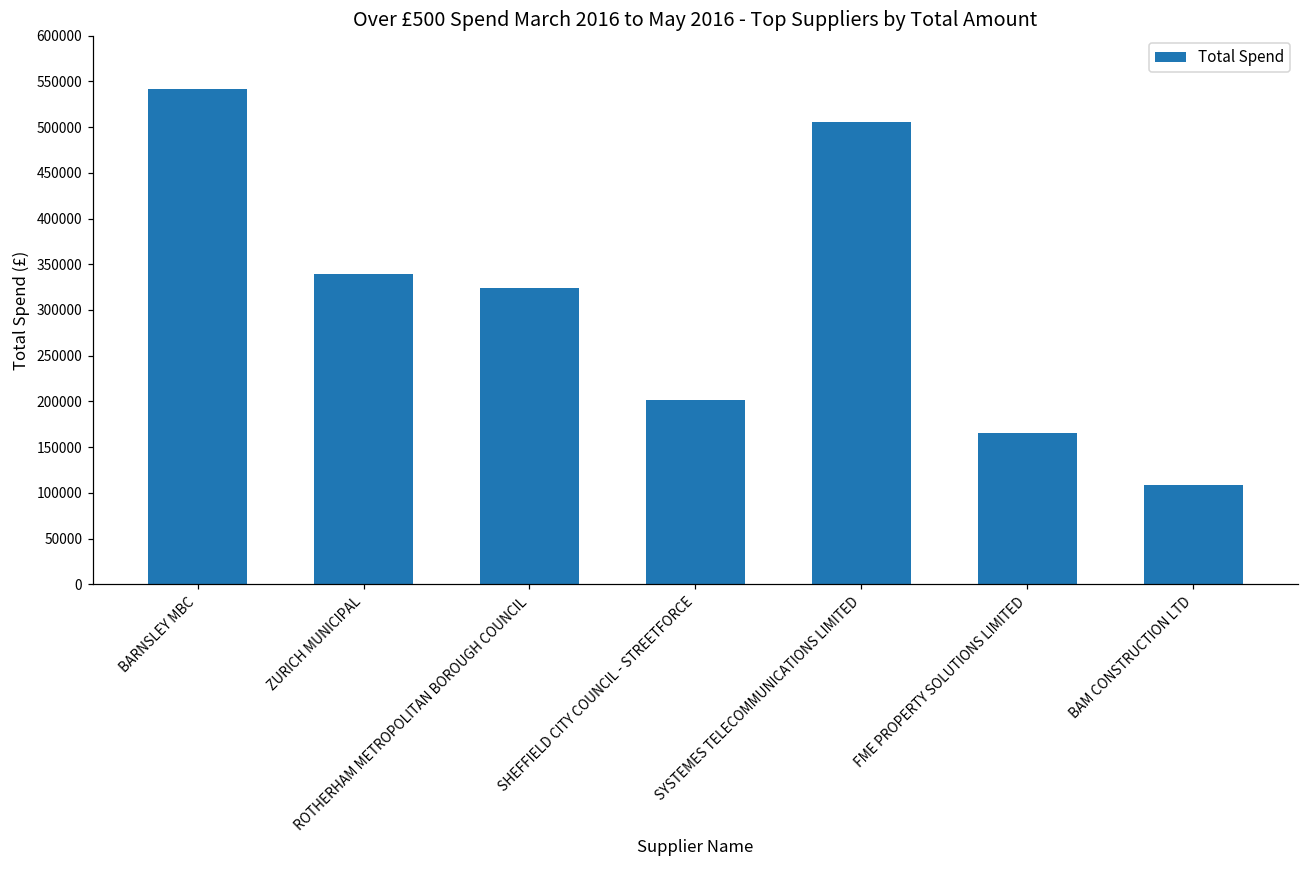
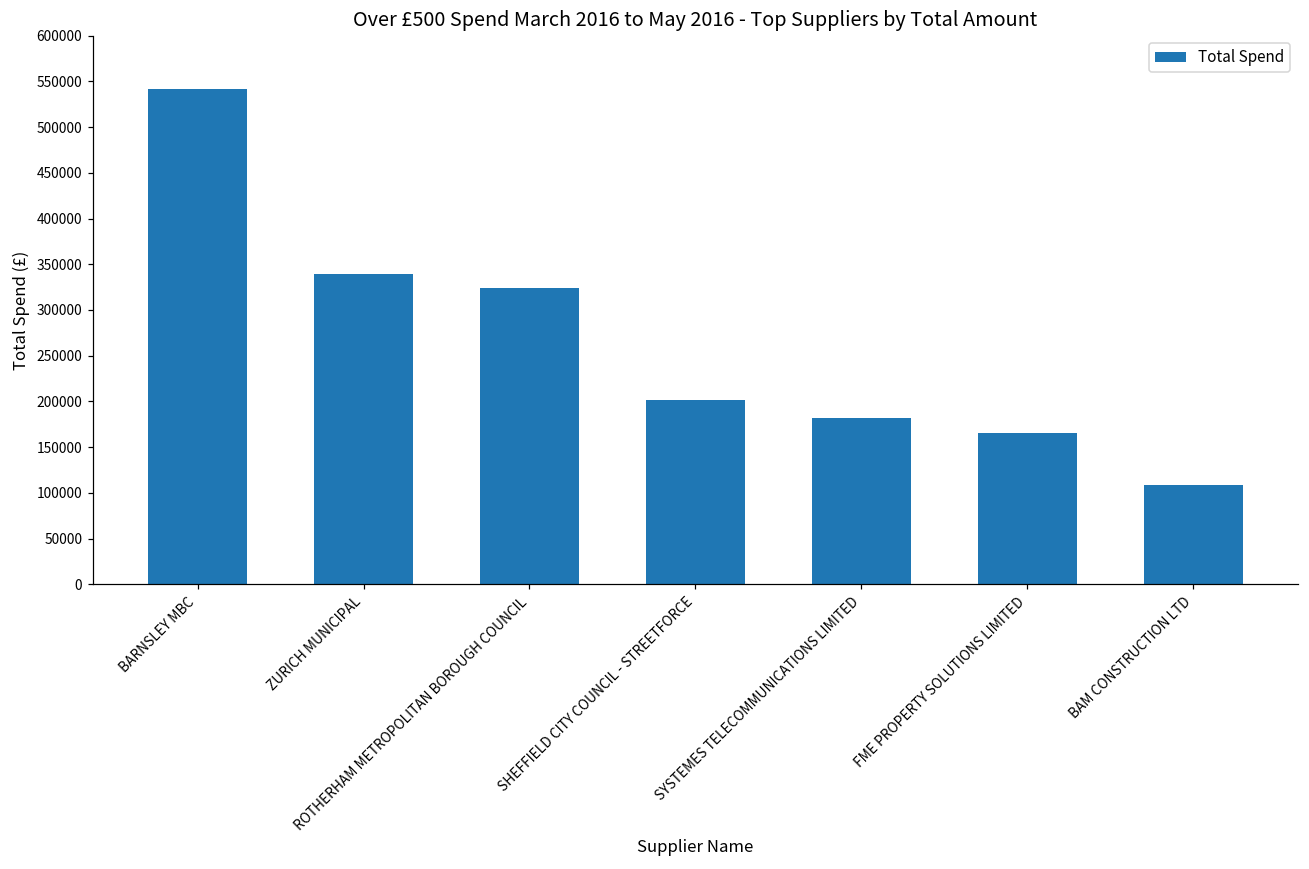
SYSTEMES TELECOMMUNICATIONS LIMITED: 510000 -> 180000
